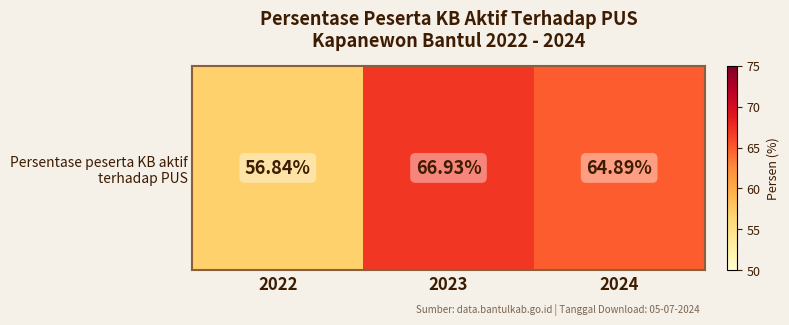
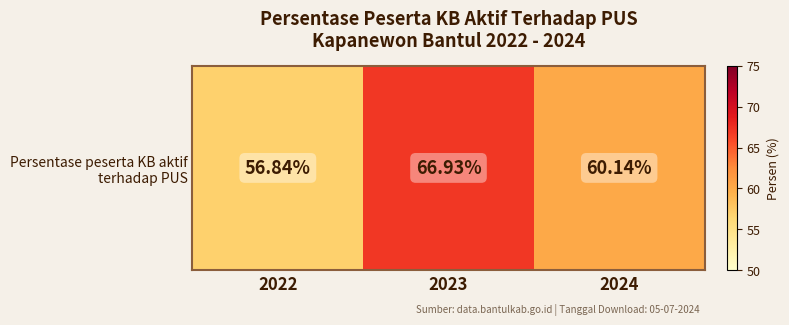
Persentase peserta KB aktif terhadap PUS, 2024: 64.89% -> 60.14%
